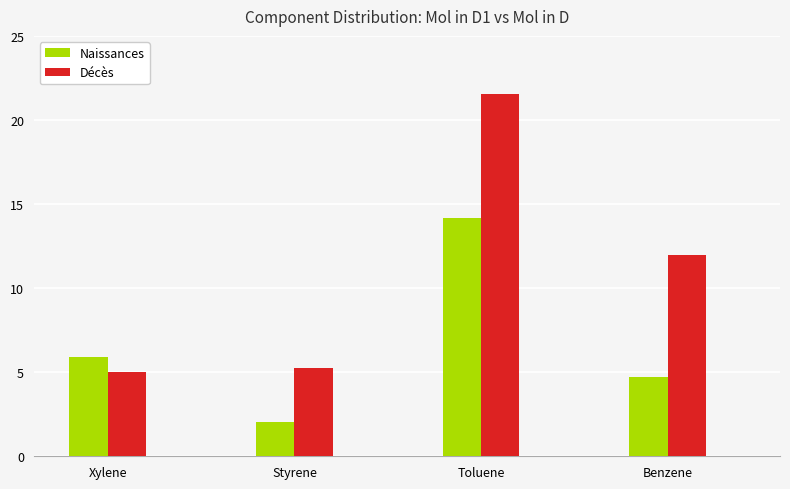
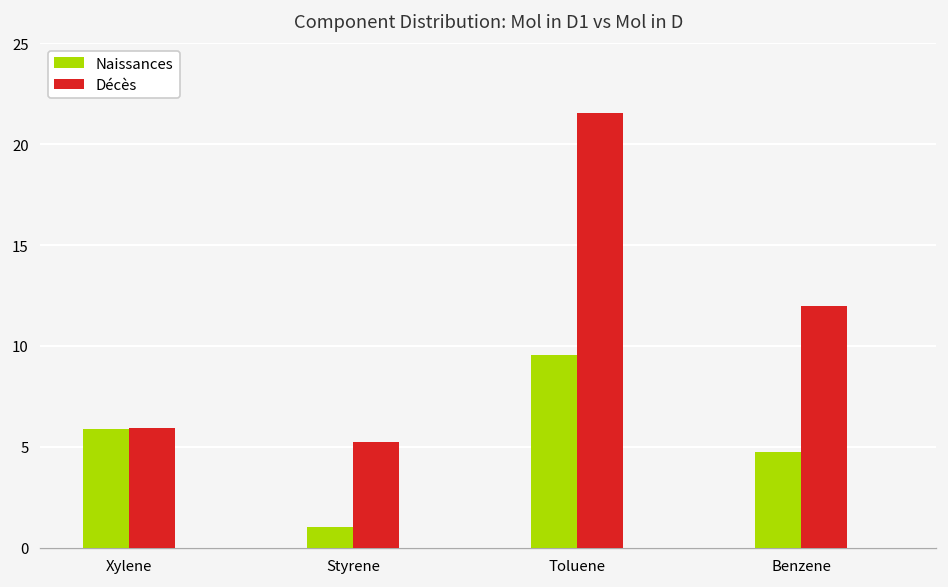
Décès, Xylene: 5.0 -> 5.9
Naissances, Styrene: 2.0 -> 1.1
Naissances, Toluene: 14.2 -> 9.6
